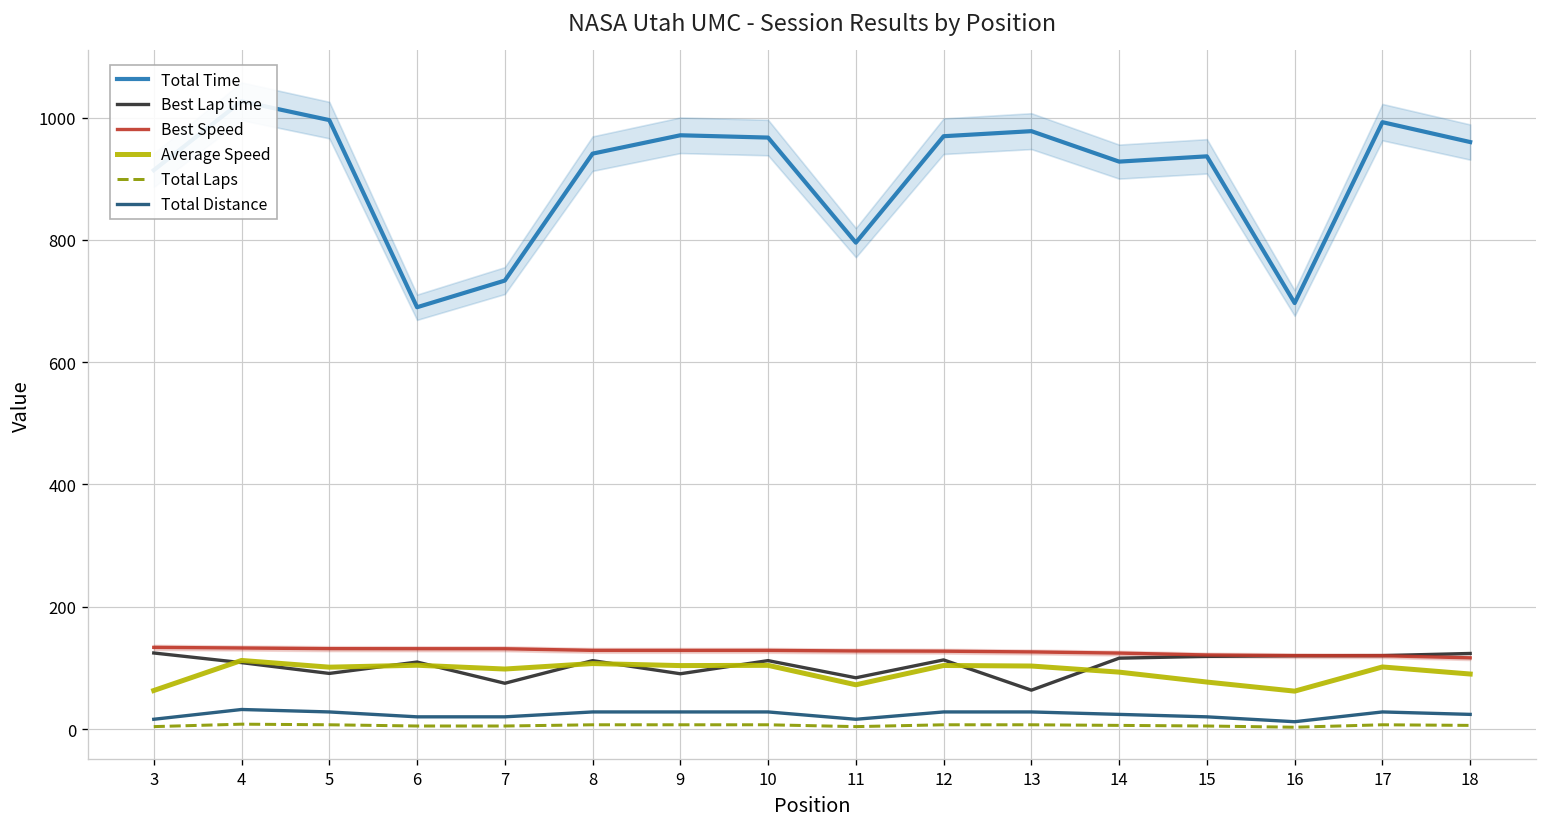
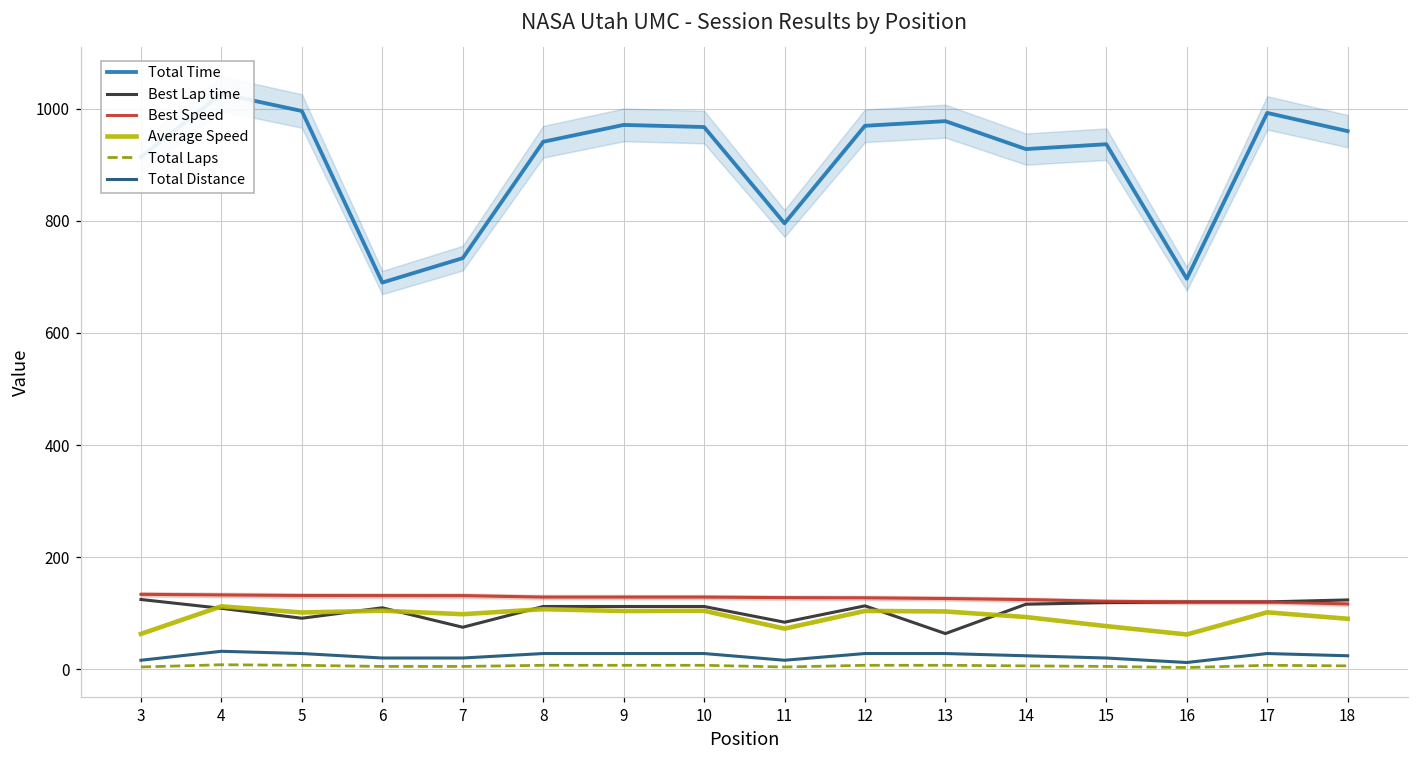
Best Lap time, 9: 90 -> 110
